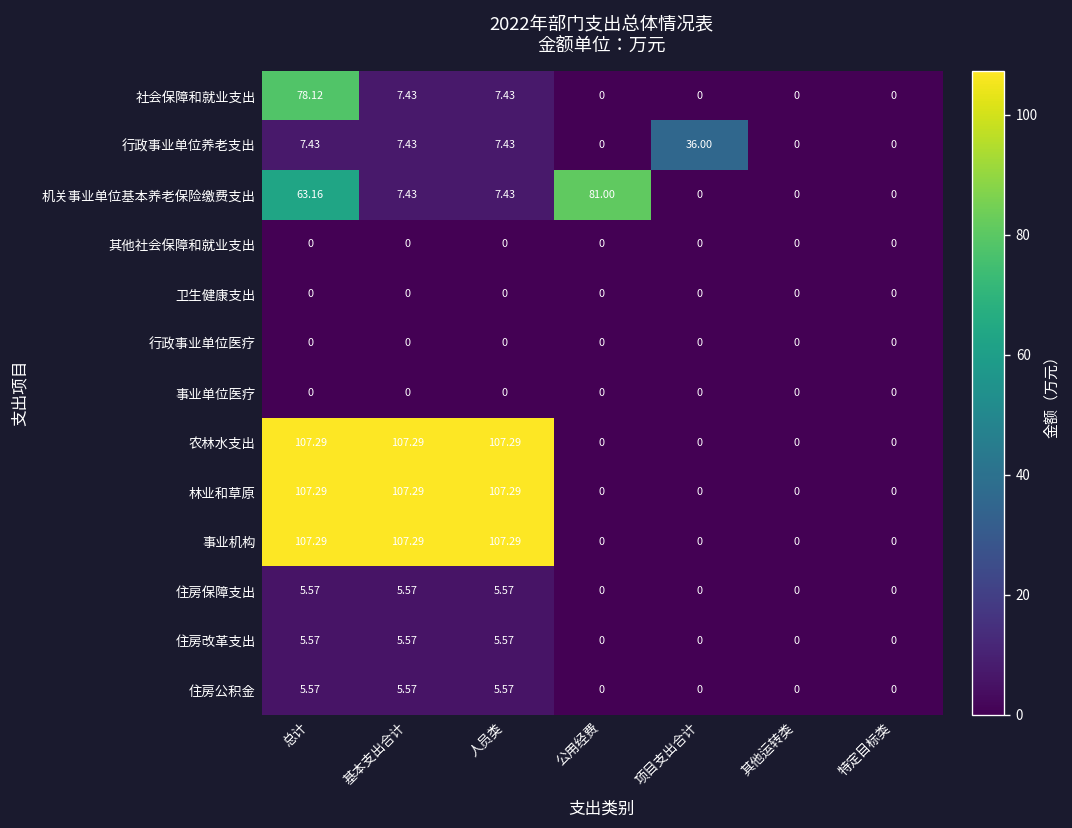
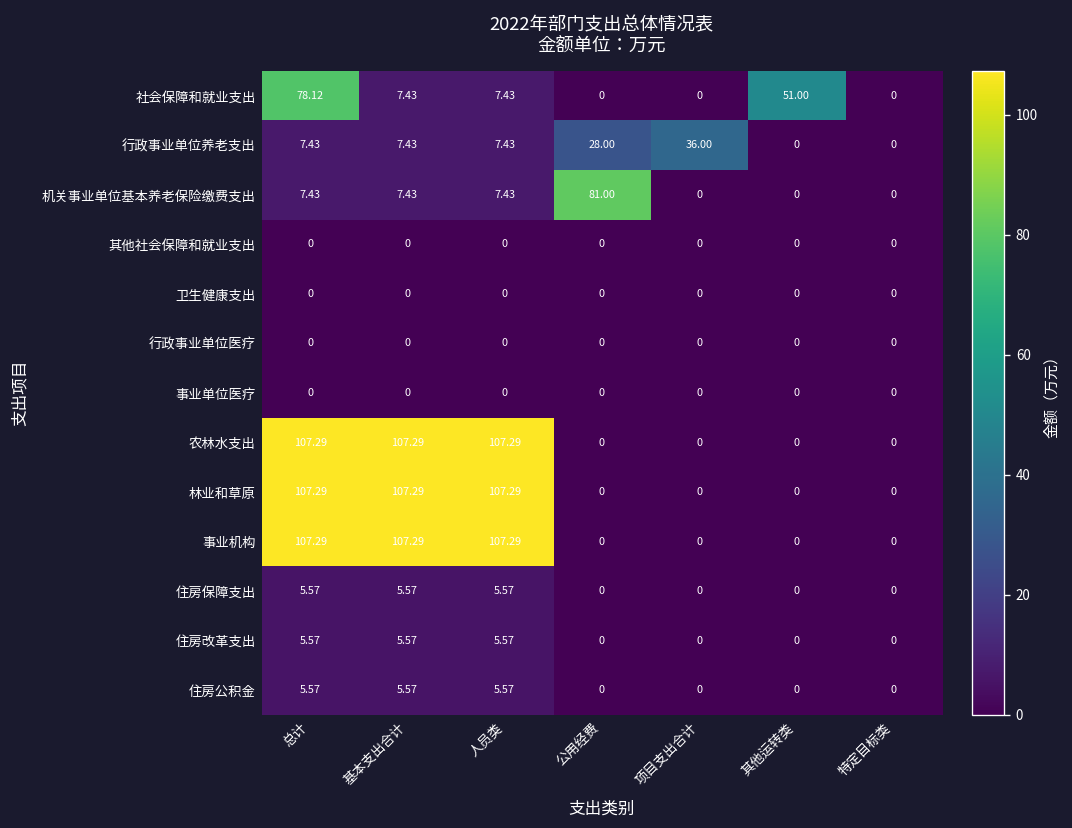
社会保障和就业支出, 其他运转类: 0 -> 51.00
行政事业单位养老支出, 公用经费: 0 -> 28.00
机关事业单位基本养老保险缴费支出, 总计: 63.16 -> 7.43
